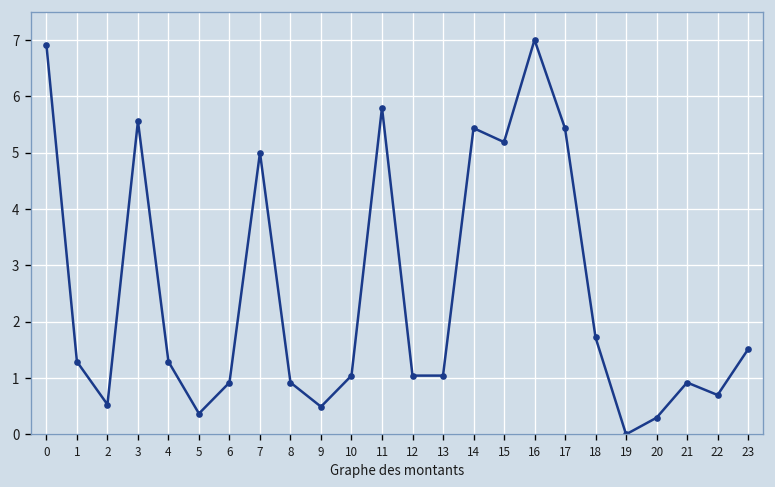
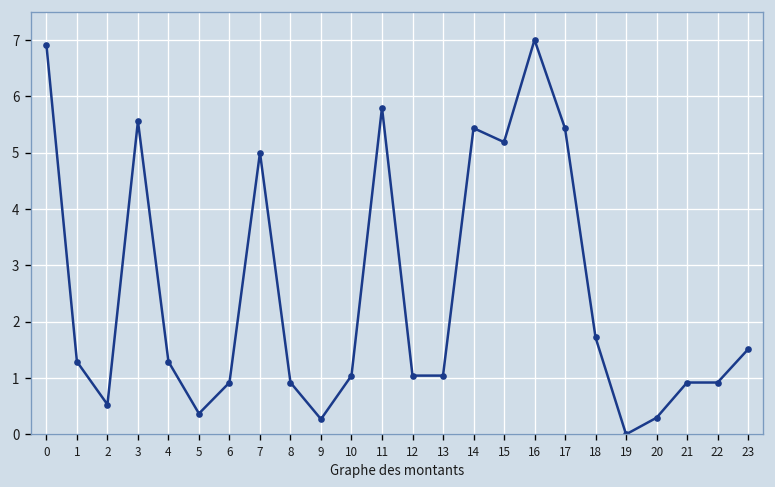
9: 0.5 -> 0.3
22: 0.7 -> 0.9
